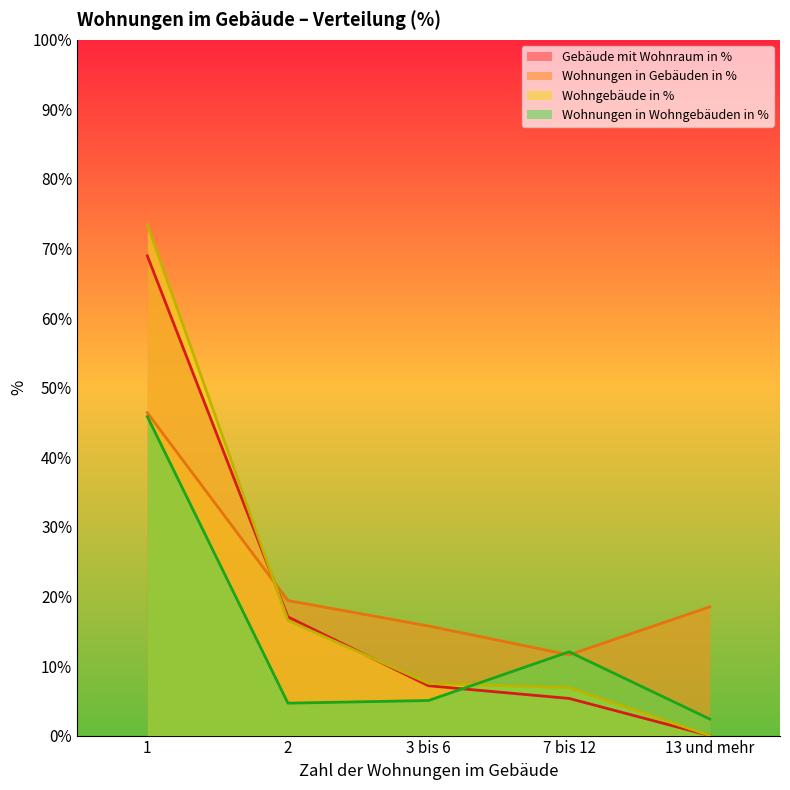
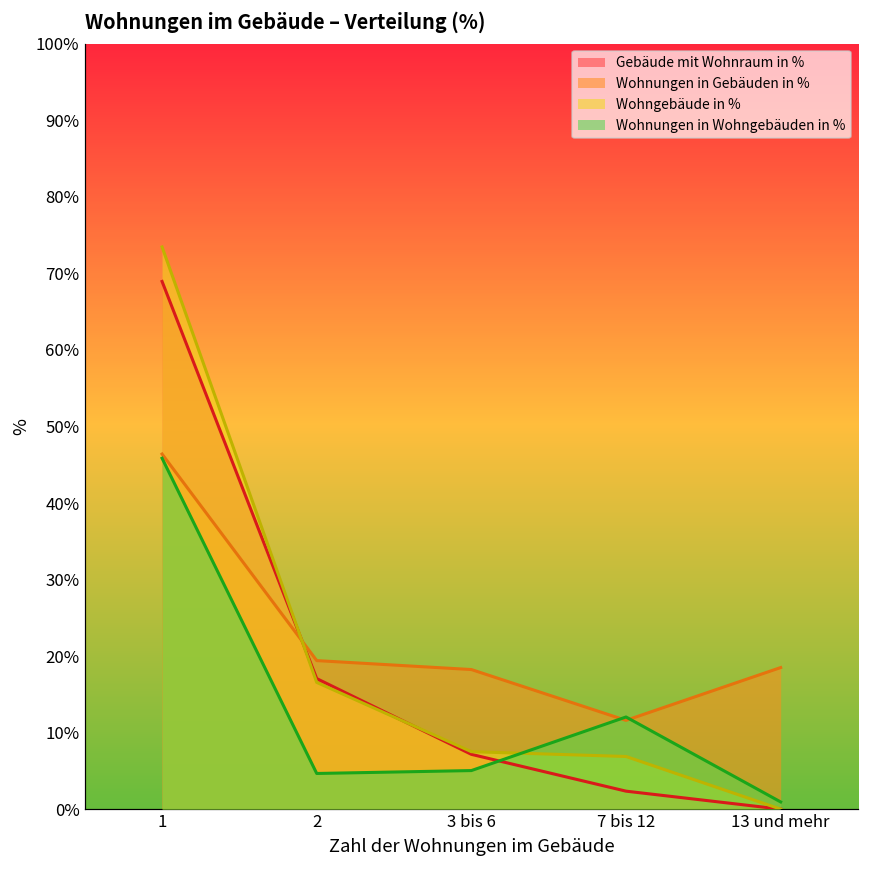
Wohnungen in Gebäuden in %, 3 bis 6: 16% -> 18%
Gebäude mit Wohnraum in %, 7 bis 12: 5% -> 2%
Wohnungen in Wohngebäuden in %, 13 und mehr: 2% -> 1%
